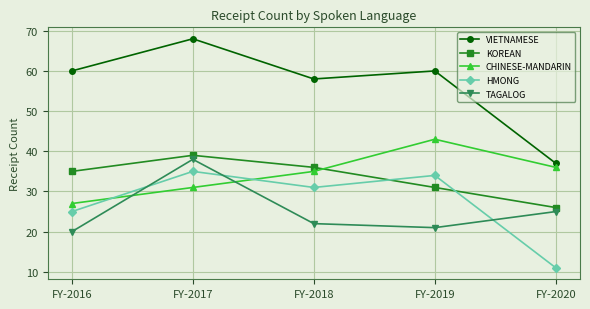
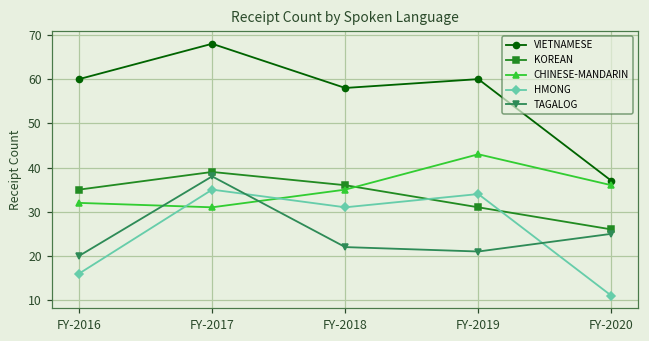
CHINESE-MANDARIN, FY-2016: 27 -> 32
HMONG, FY-2016: 25 -> 16
